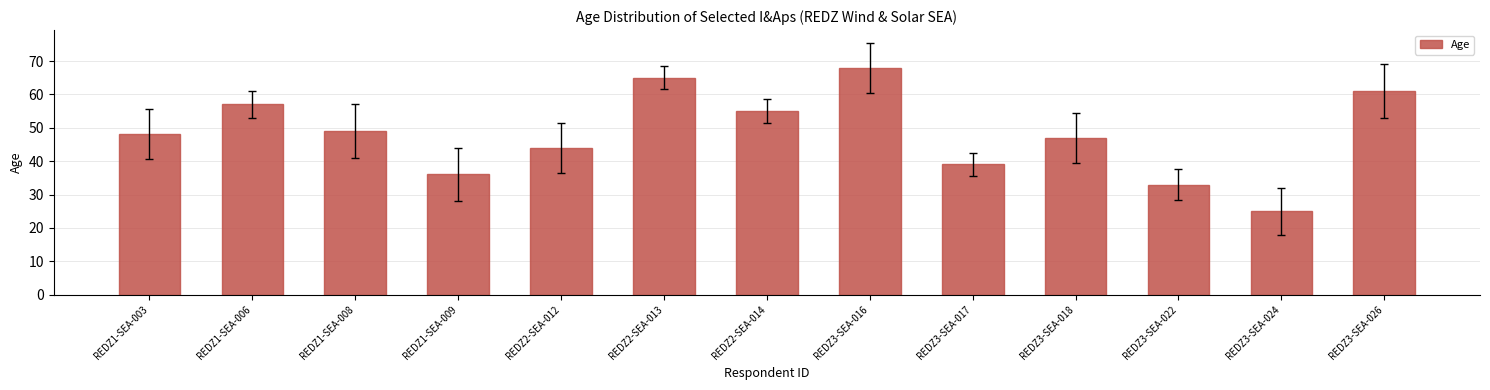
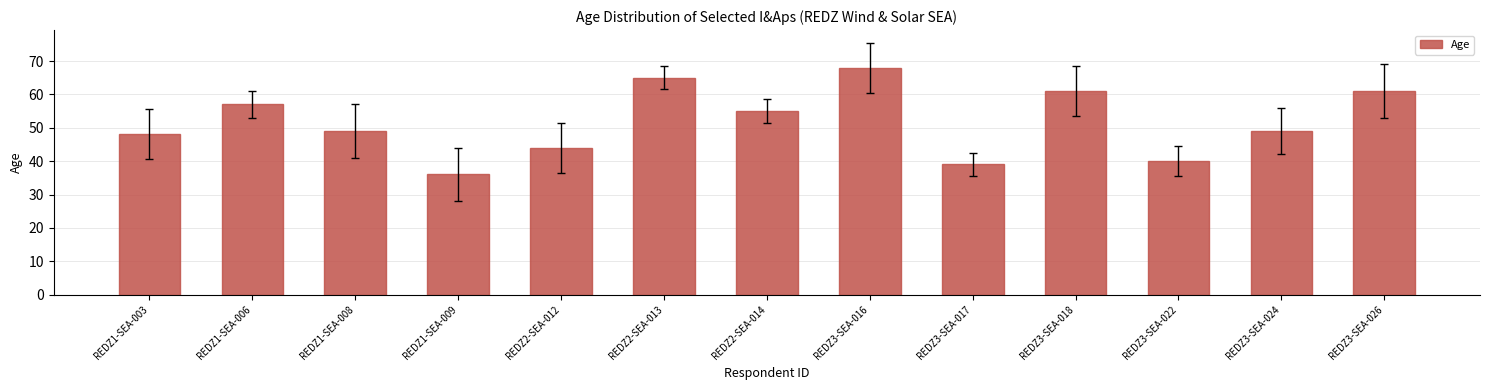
Age, REDZ3-SEA-018: 47 -> 61
Age, REDZ3-SEA-022: 33 -> 40
Age, REDZ3-SEA-024: 25 -> 49
